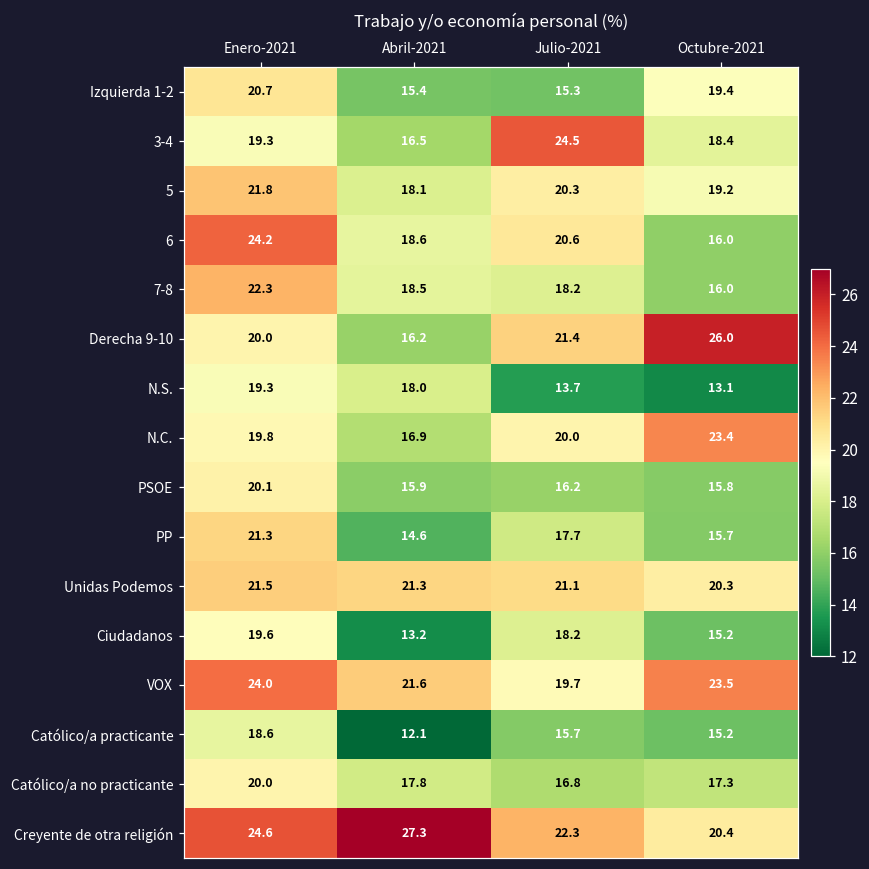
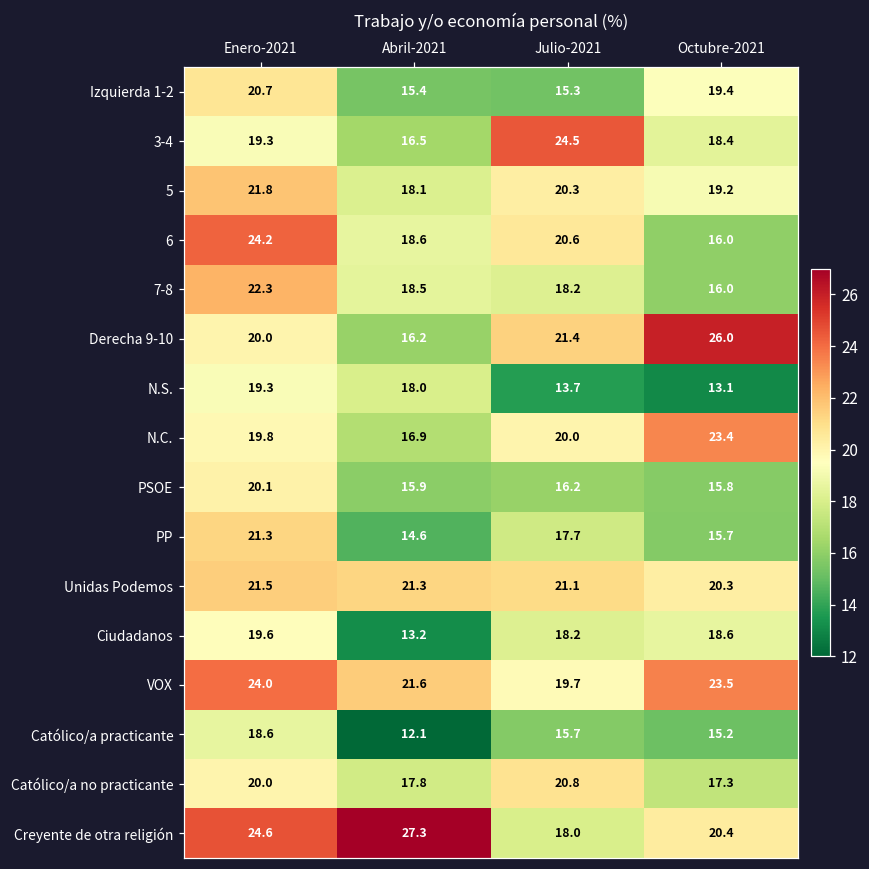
Ciudadanos, Octubre-2021: 15.2 -> 18.6
Católico/a no practicante, Julio-2021: 16.8 -> 20.8
Creyente de otra religión, Julio-2021: 22.3 -> 18.0
